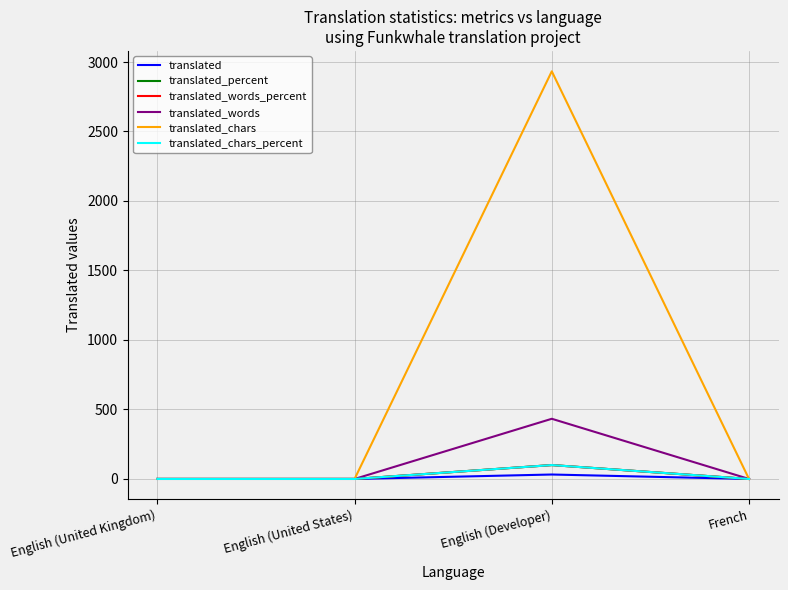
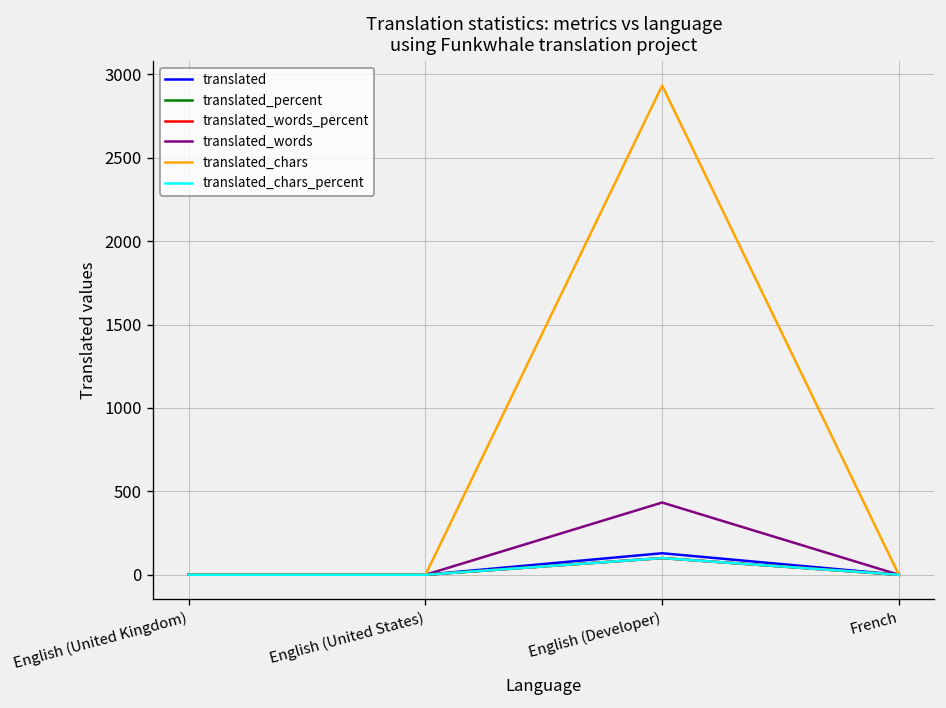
translated, English (Developer): 30 -> 130
